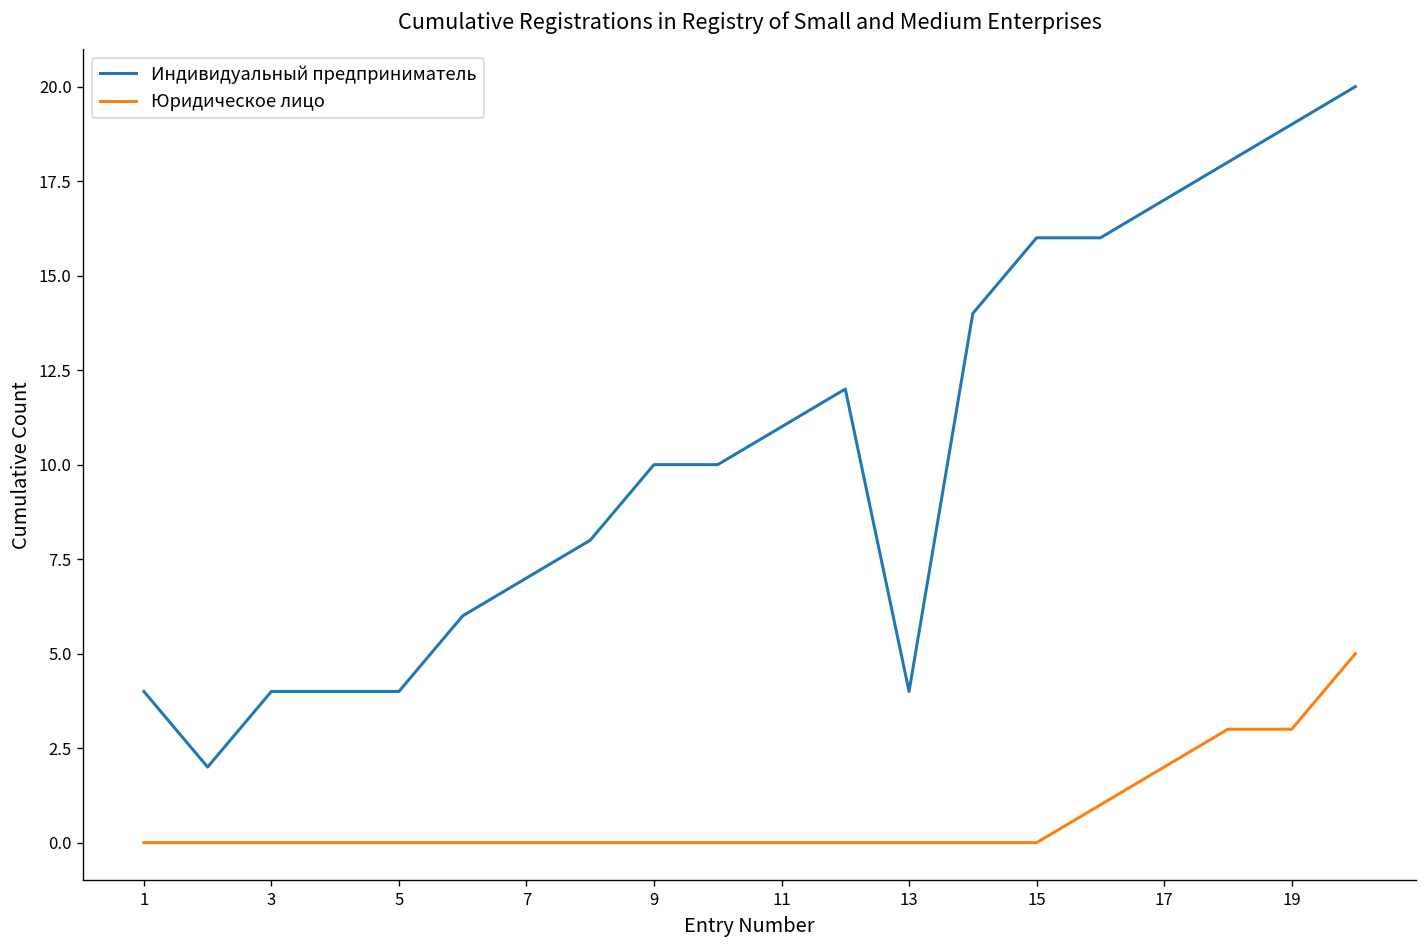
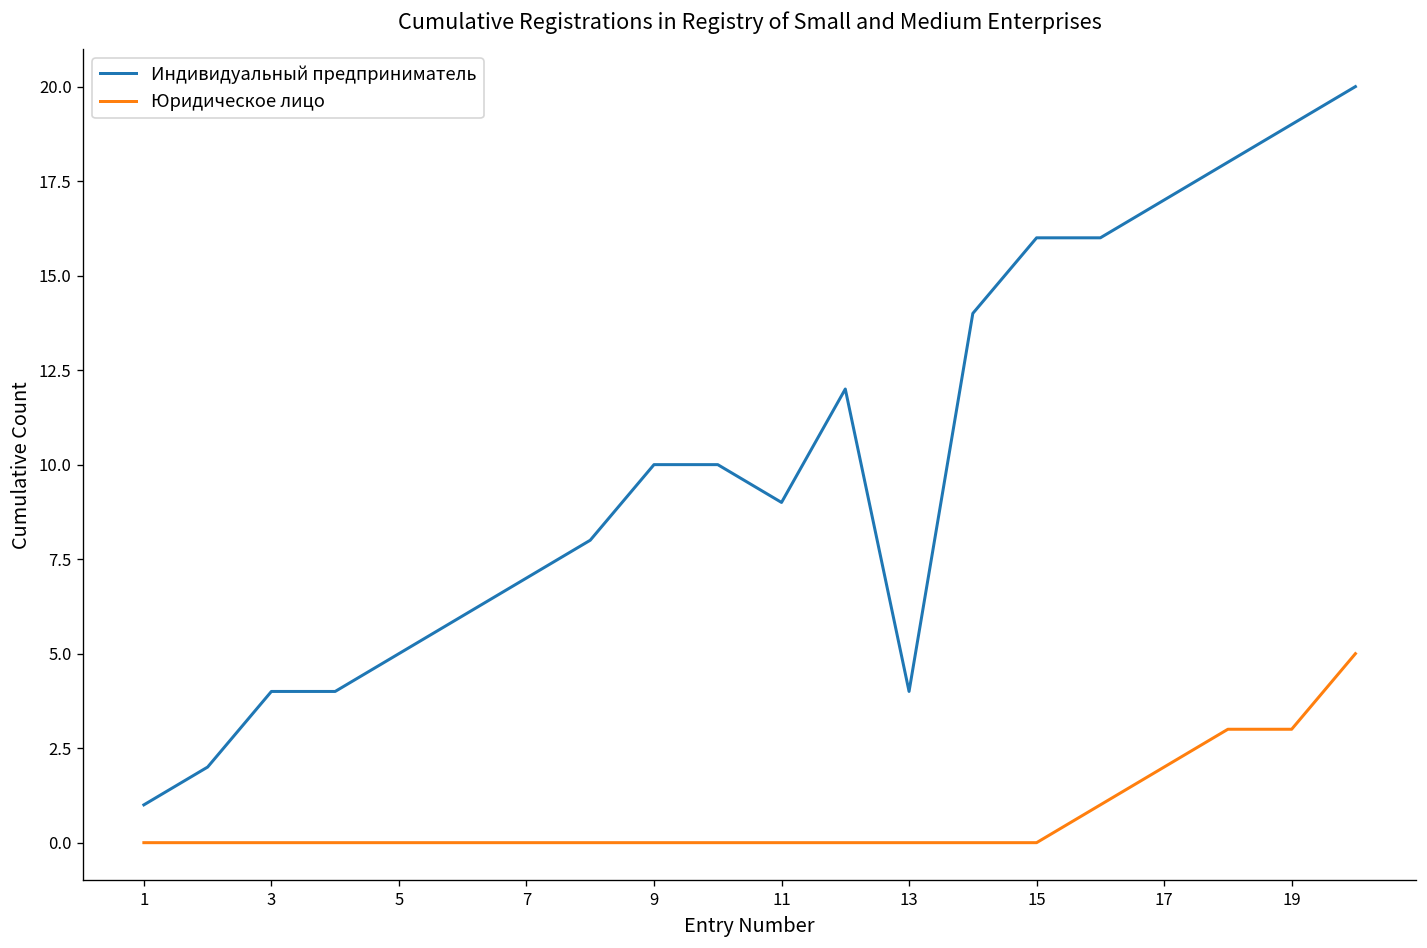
Индивидуальный предприниматель, 1: 4 -> 1
Индивидуальный предприниматель, 5: 4 -> 5
Индивидуальный предприниматель, 11: 11 -> 9
